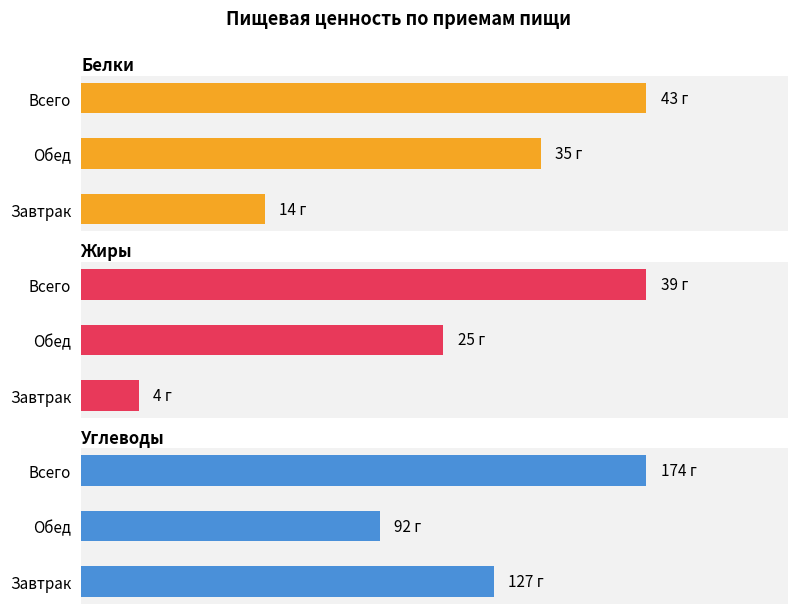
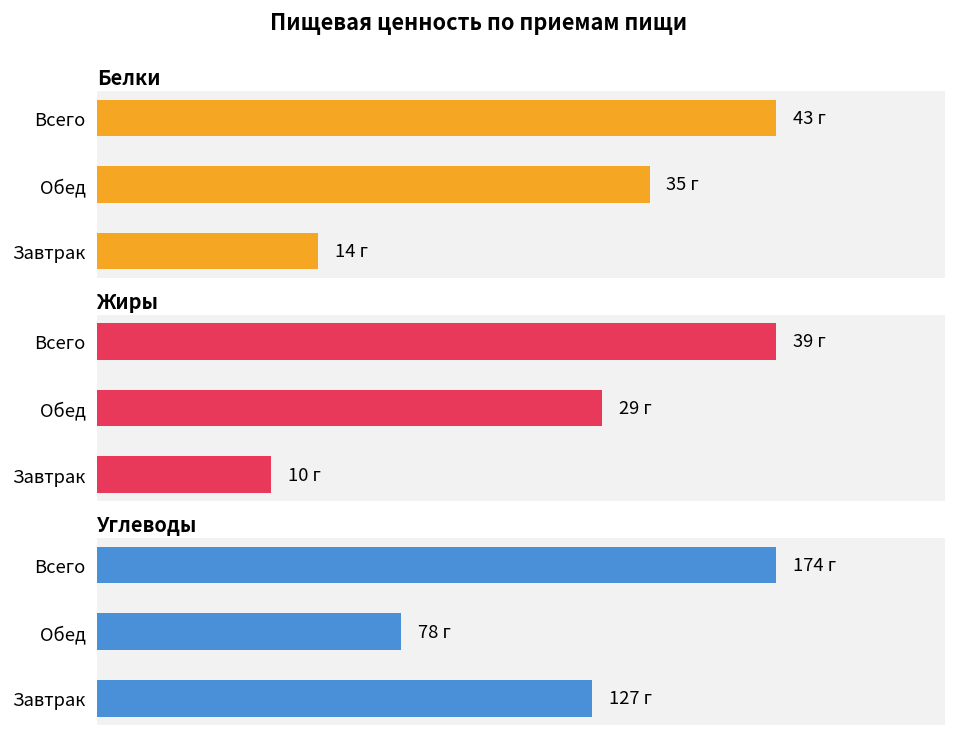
Жиры, Обед: 25 -> 29
Жиры, Завтрак: 4 -> 10
Углеводы, Обед: 92 -> 78
